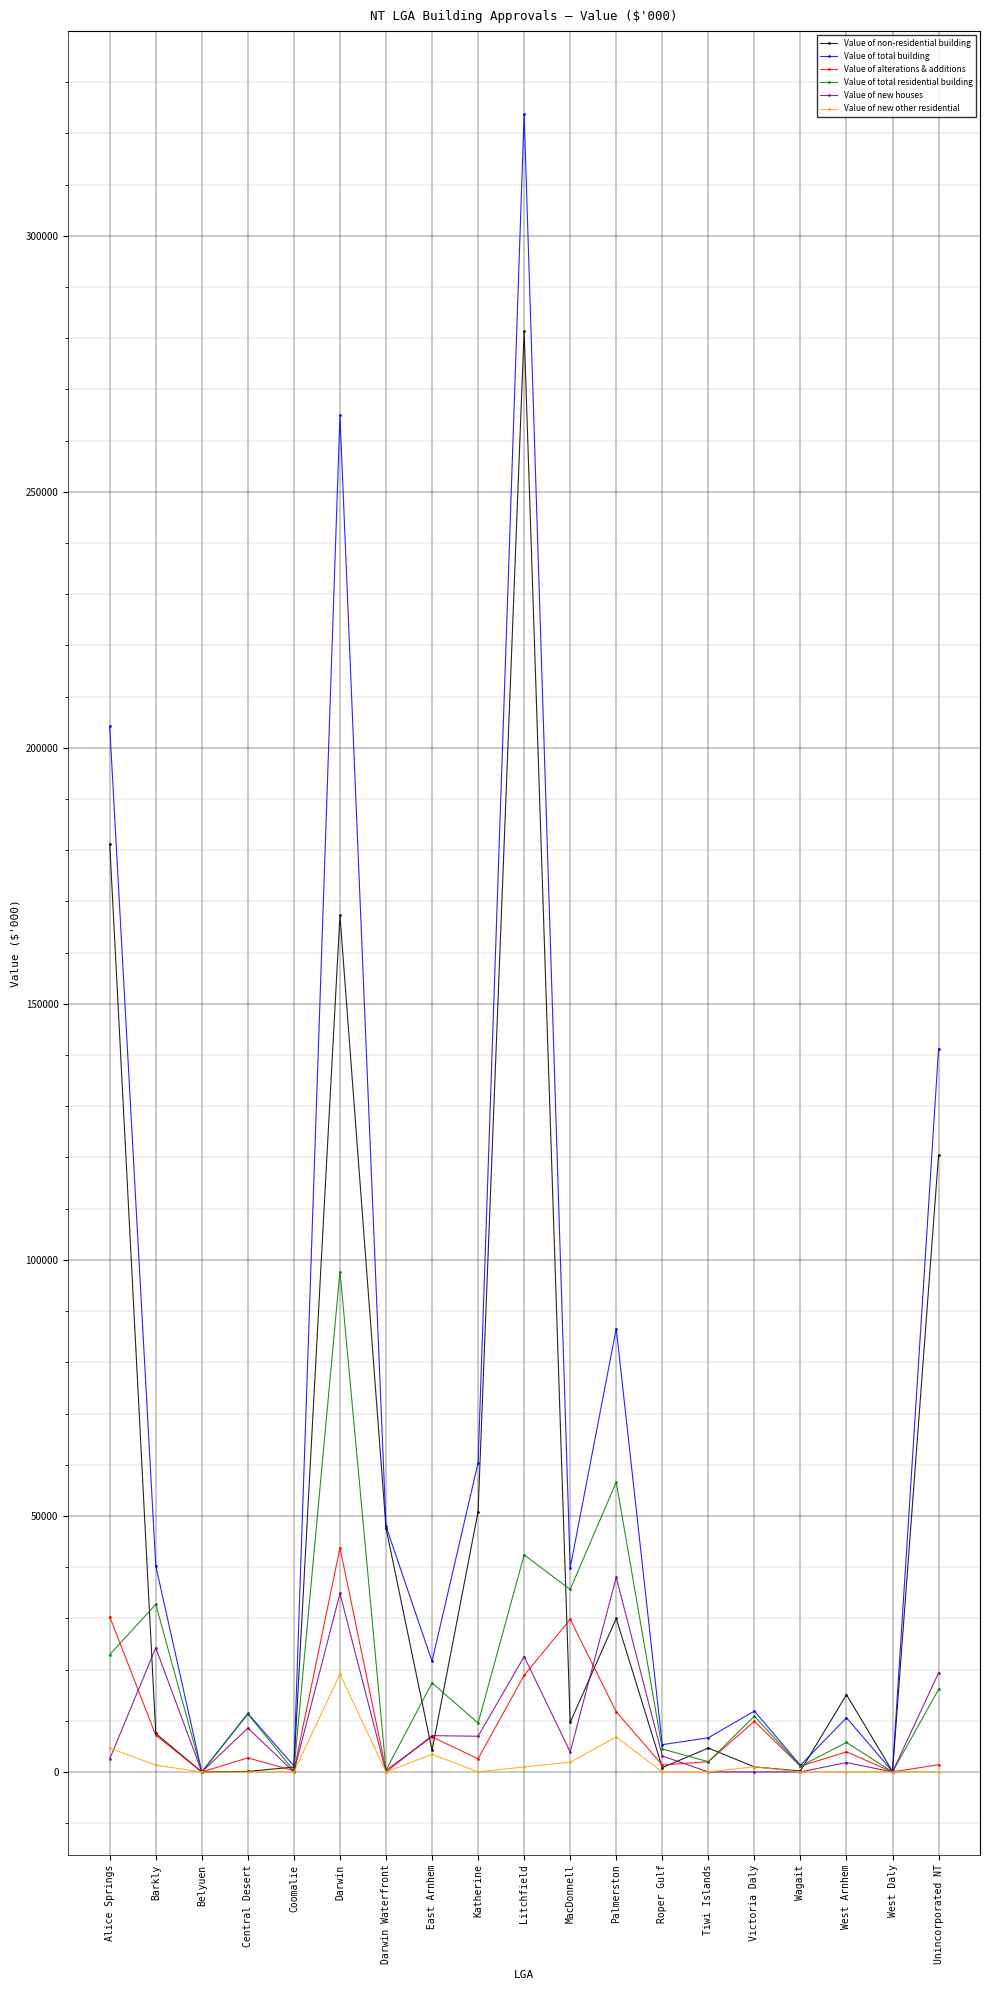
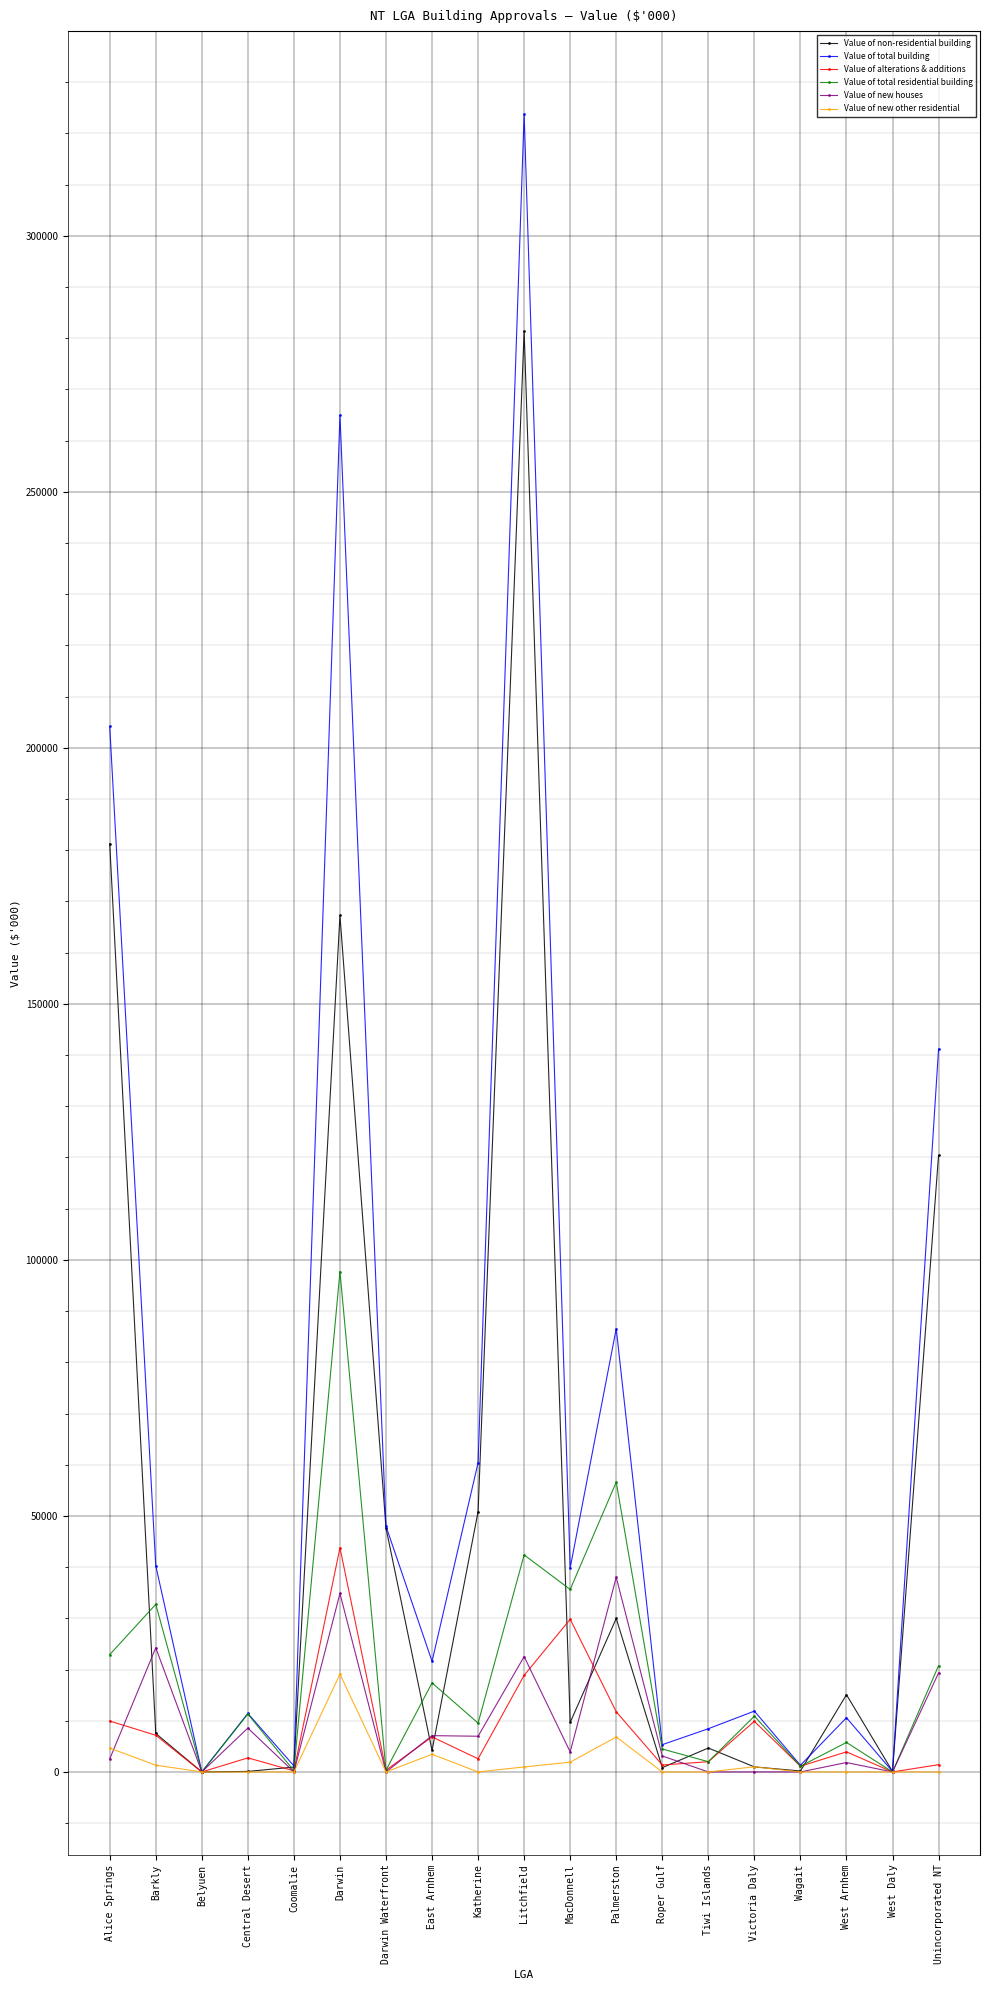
Value of alterations & additions, Alice Springs: 30000 -> 10000
Value of total building, Tiwi Islands: 7000 -> 8000
Value of total residential building, Unincorporated NT: 16000 -> 21000
